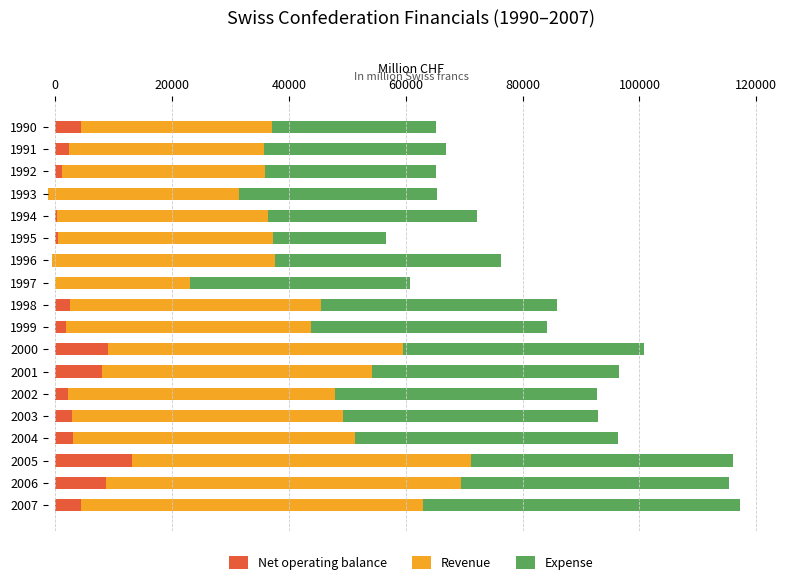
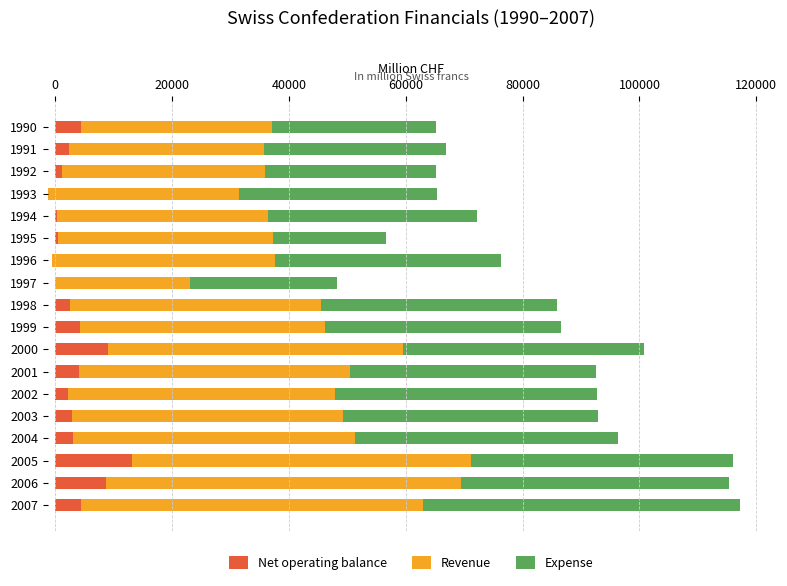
Expense, 1997: 38000 -> 25000
Net operating balance, 1999: 2000 -> 4000
Net operating balance, 2001: 8000 -> 4000
